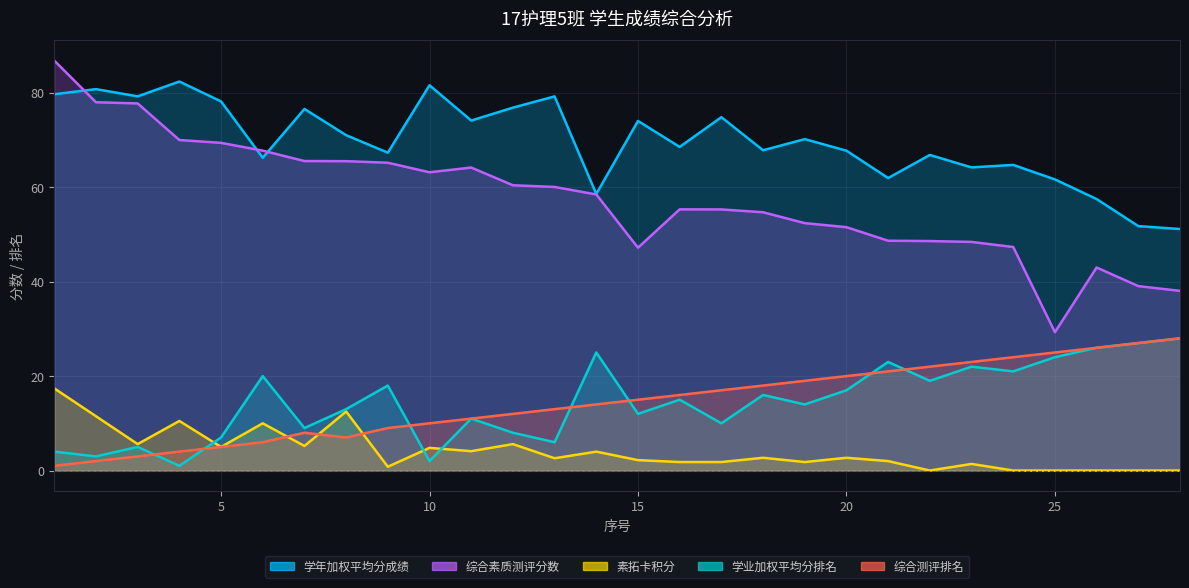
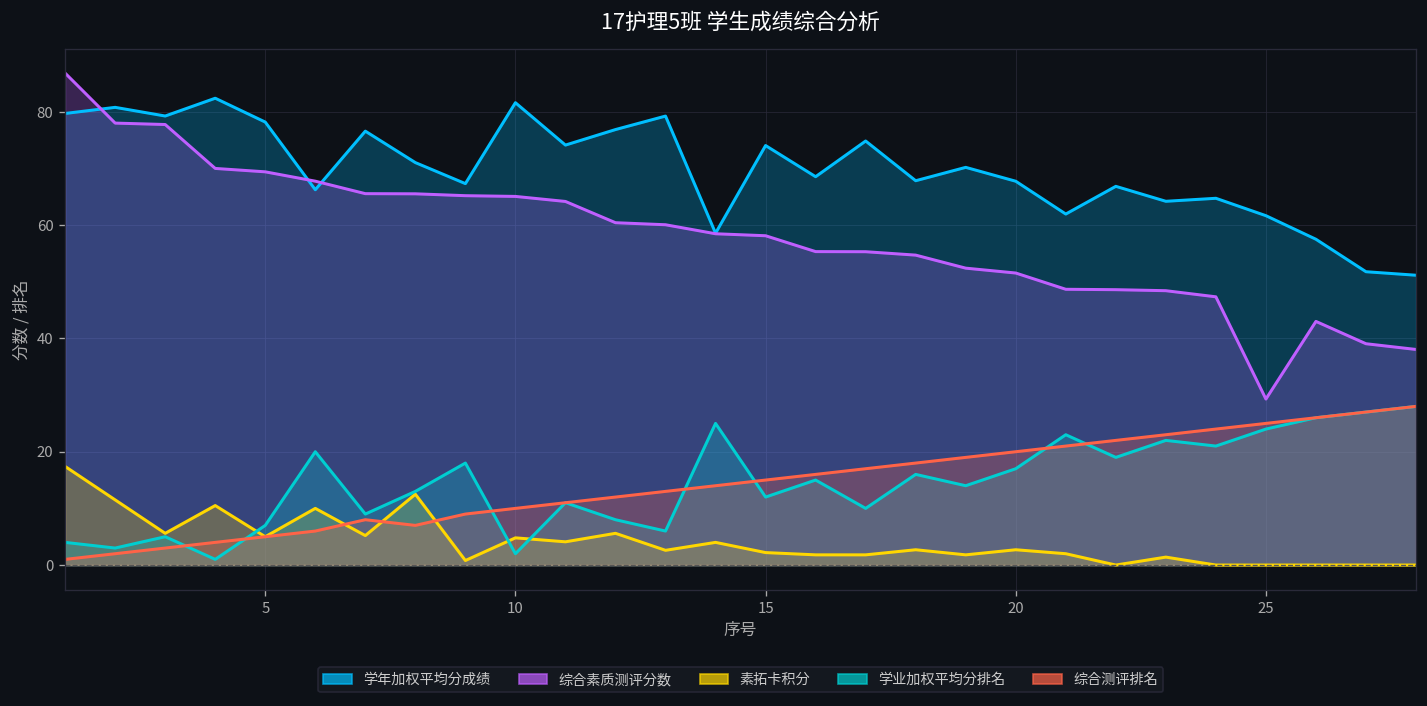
综合素质测评分数, 10: 63 -> 65
综合素质测评分数, 15: 47 -> 58
